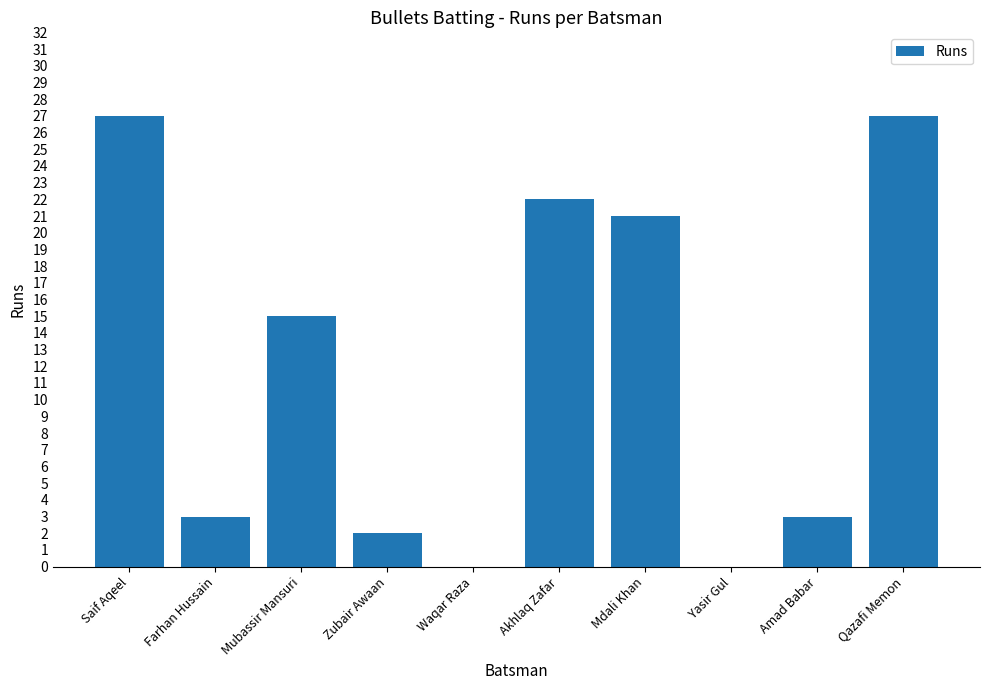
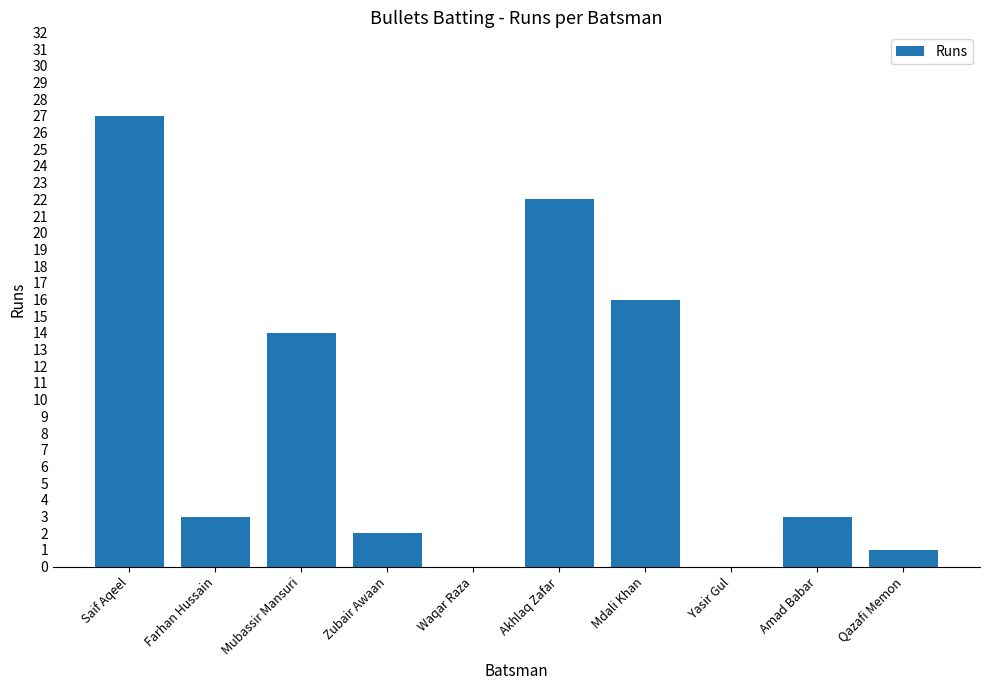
Mubassir Mansuri: 15 -> 14
Mdali Khan: 21 -> 16
Qazafi Memon: 27 -> 1
